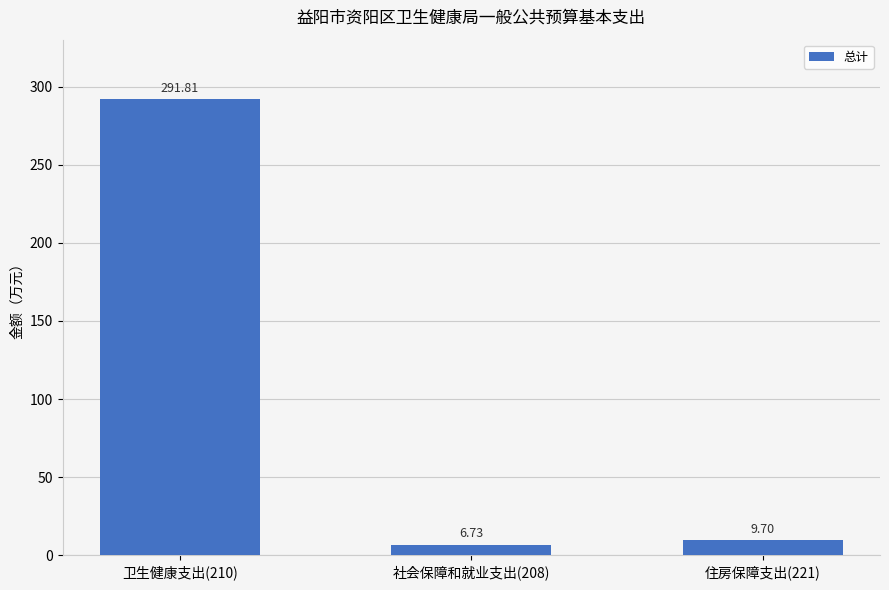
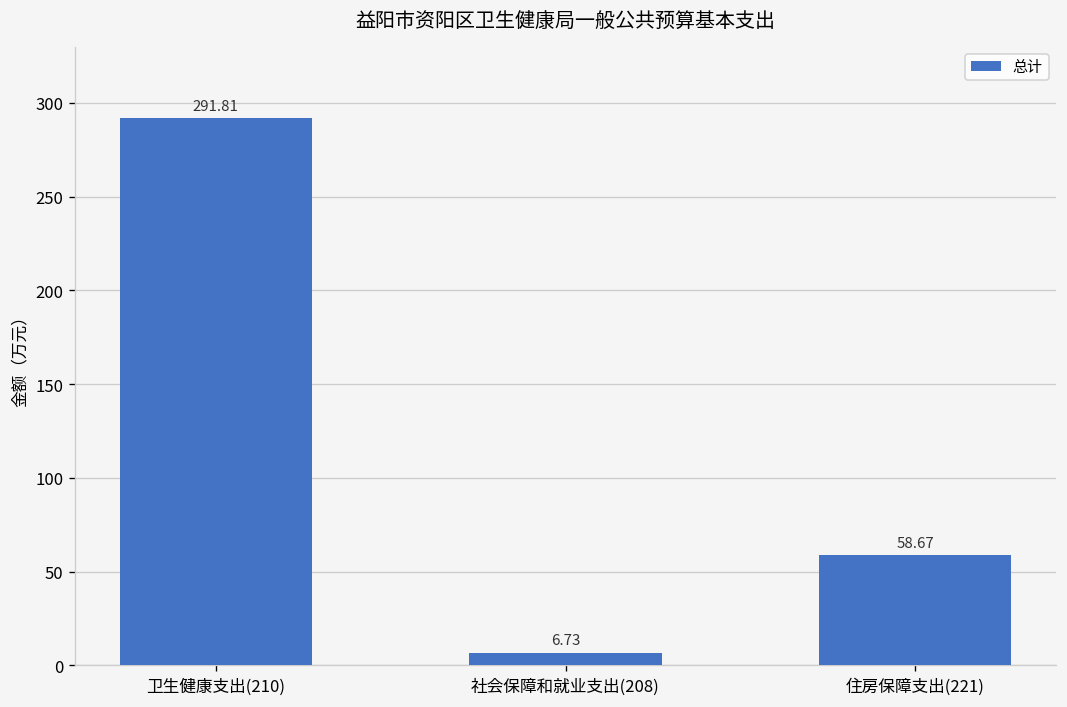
住房保障支出(221): 9.70 -> 58.67
